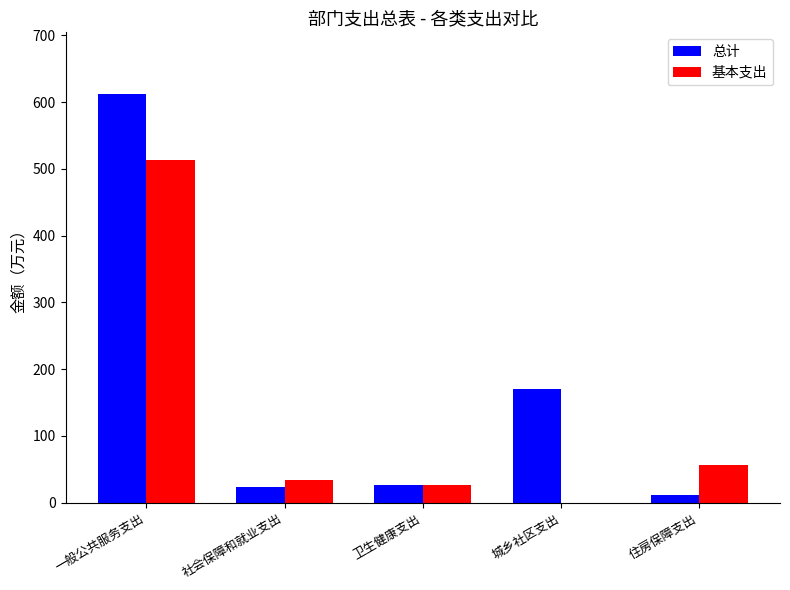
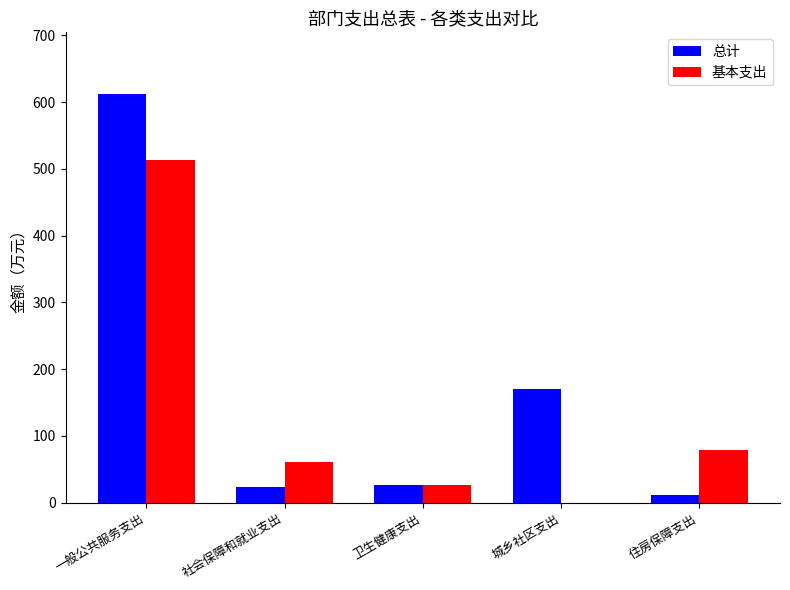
基本支出, 社会保障和就业支出: 30 -> 60
基本支出, 住房保障支出: 60 -> 80
